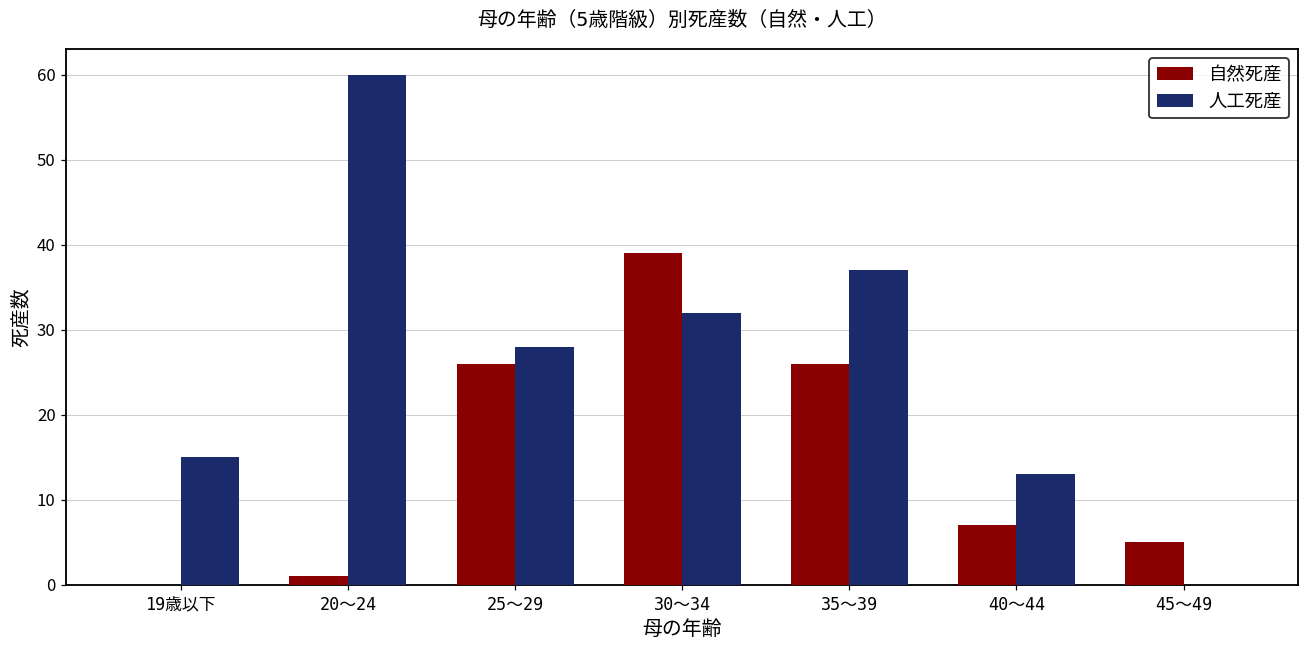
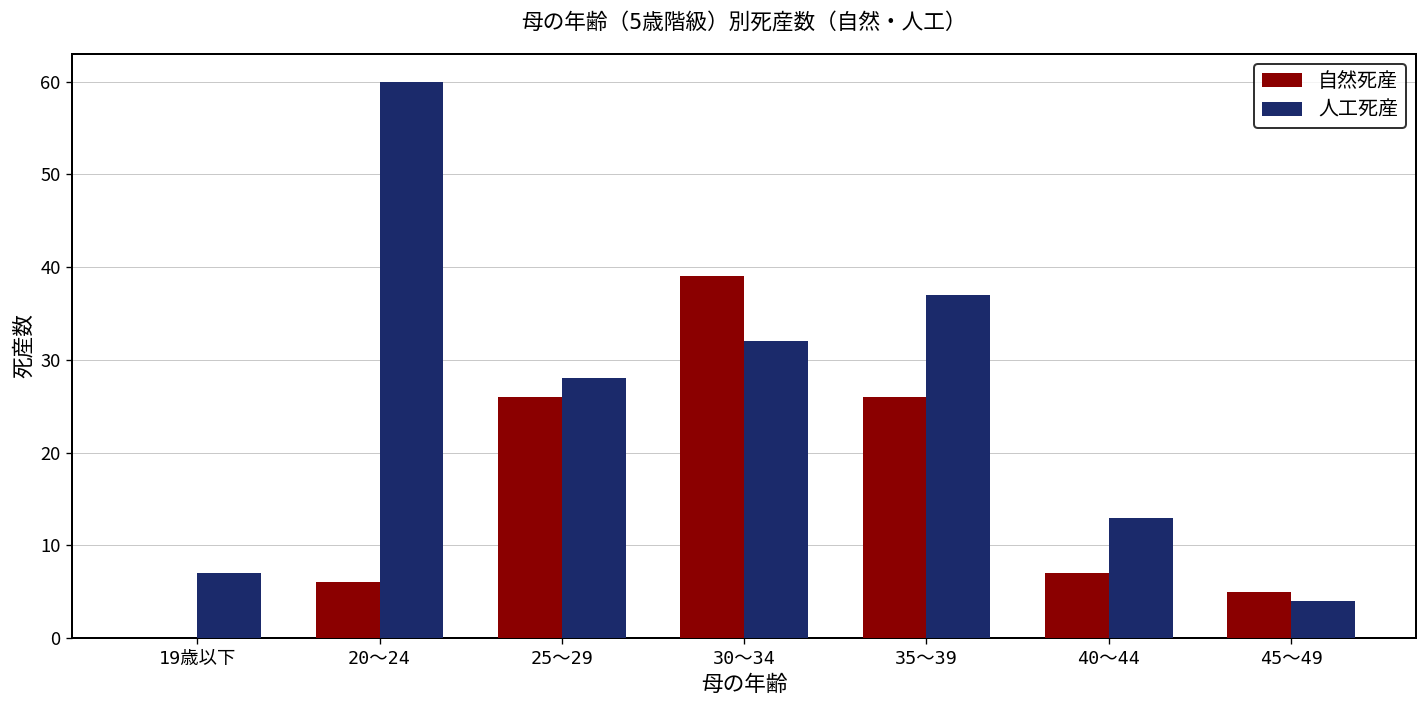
人工死産, 19歳以下: 15 -> 7
自然死産, 20～24: 1 -> 6
人工死産, 45～49: 0 -> 4
